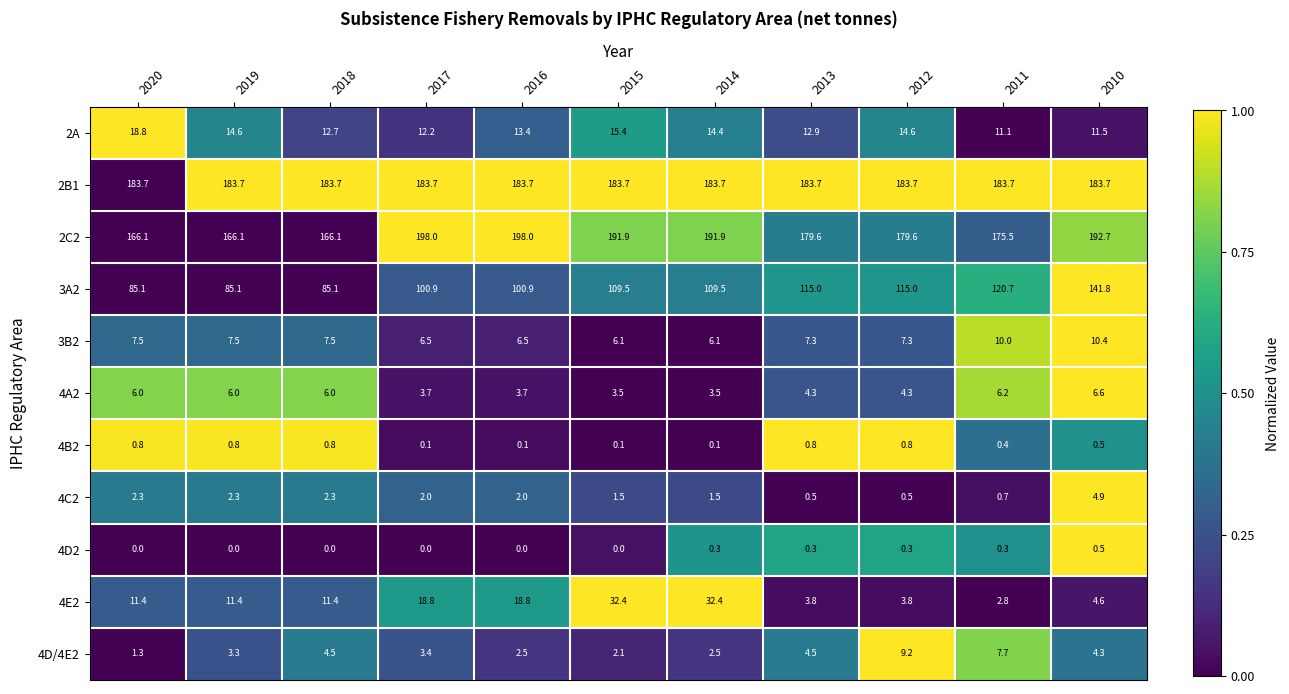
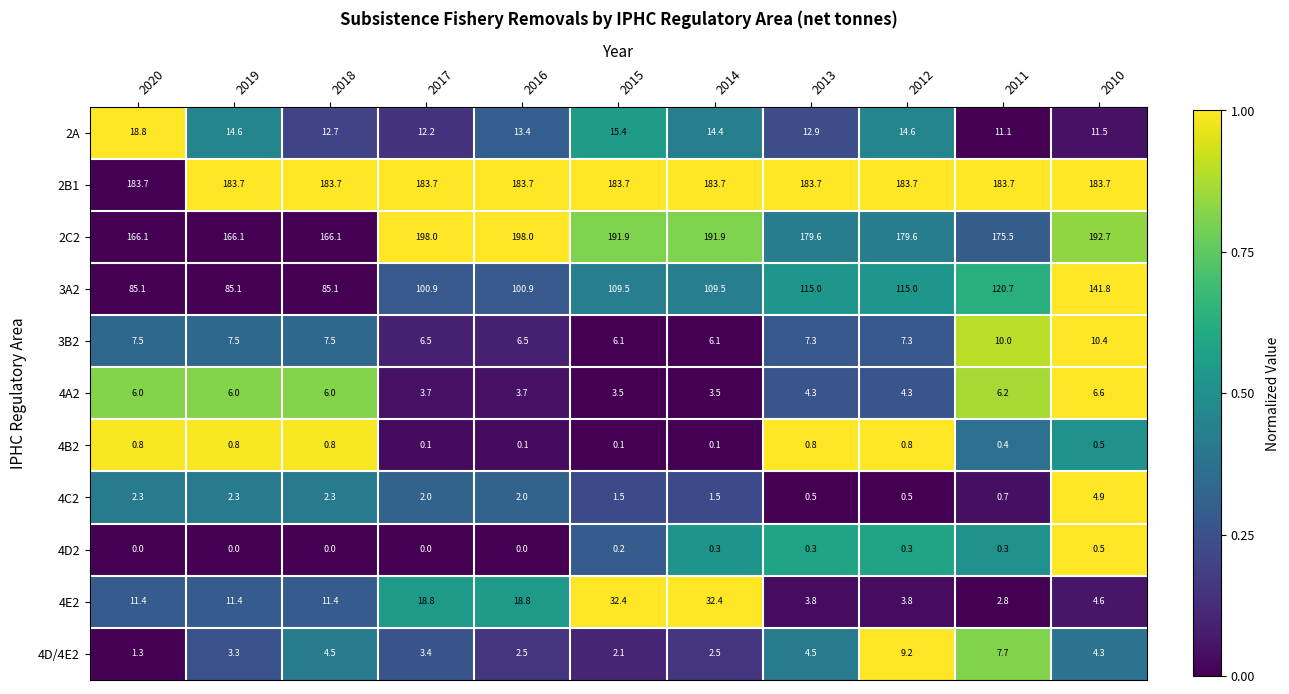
4D2, 2015: 0.0 -> 0.2
